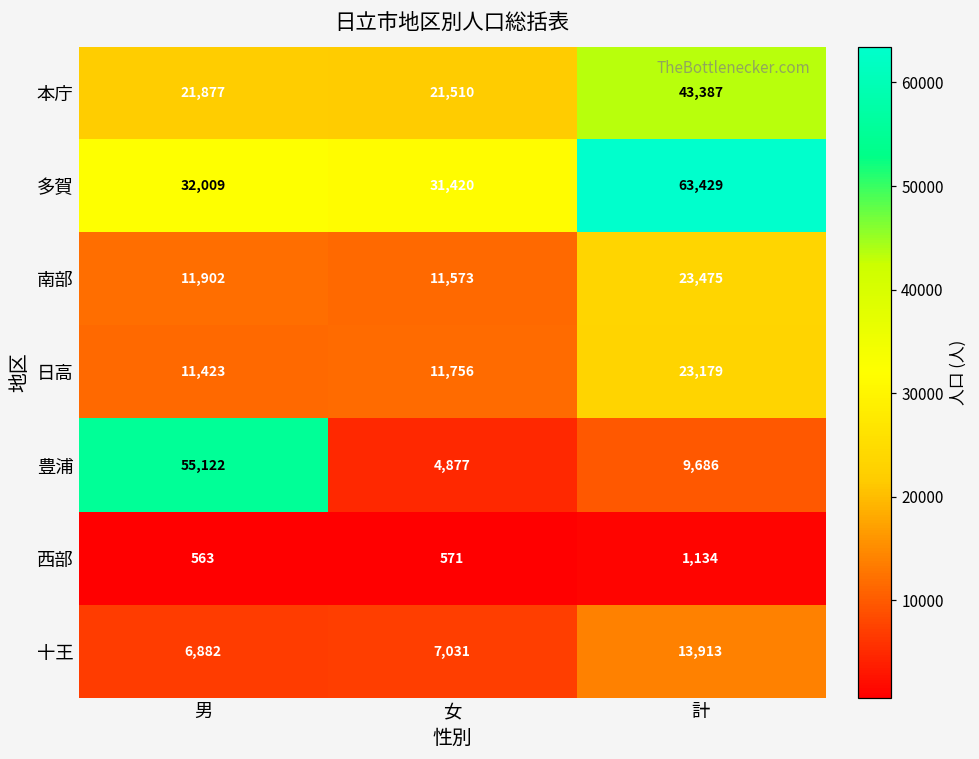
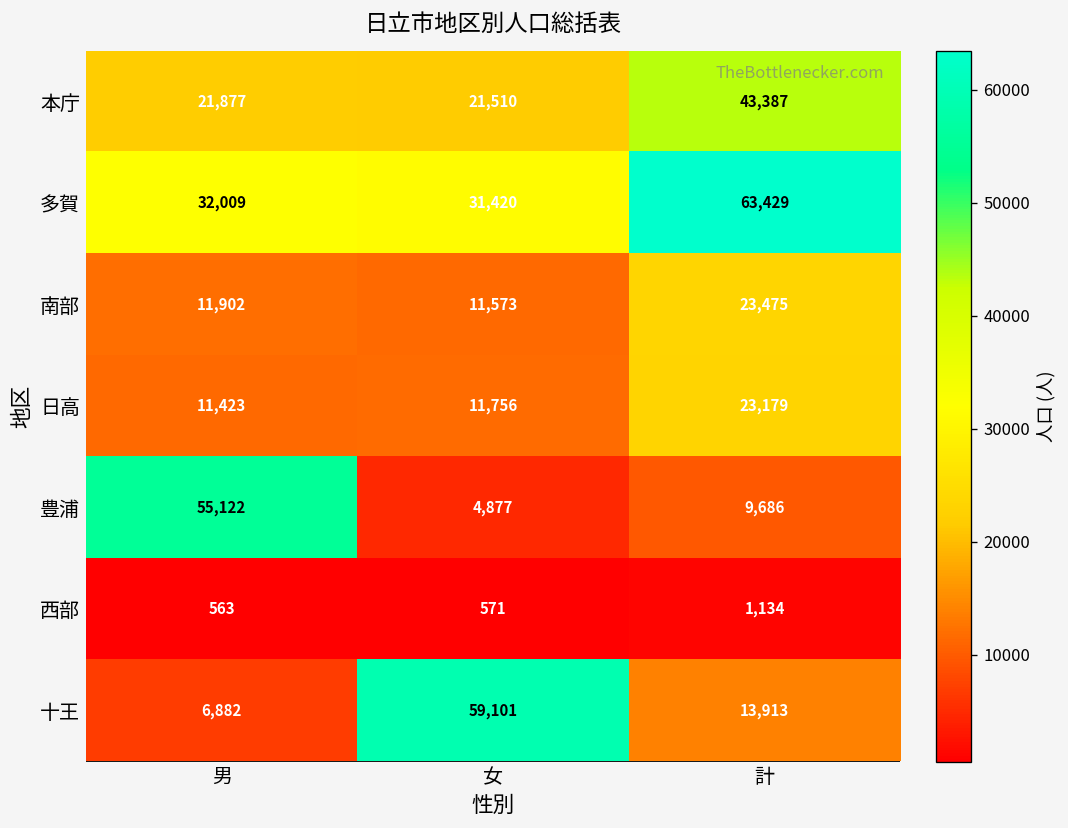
十王, 女: 7,031 -> 59,101
